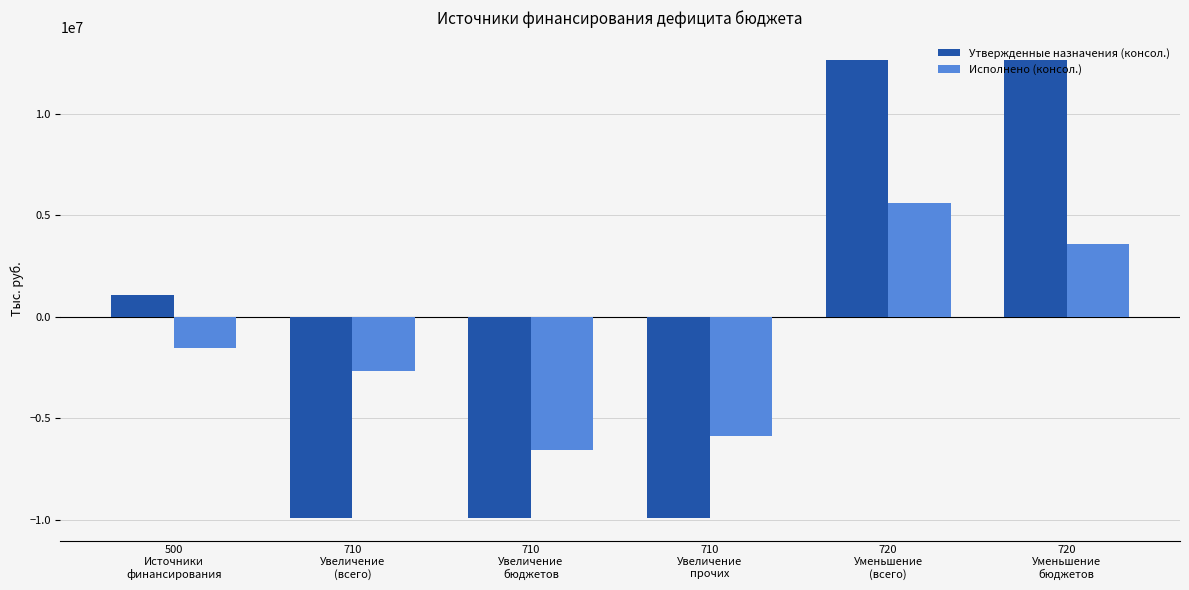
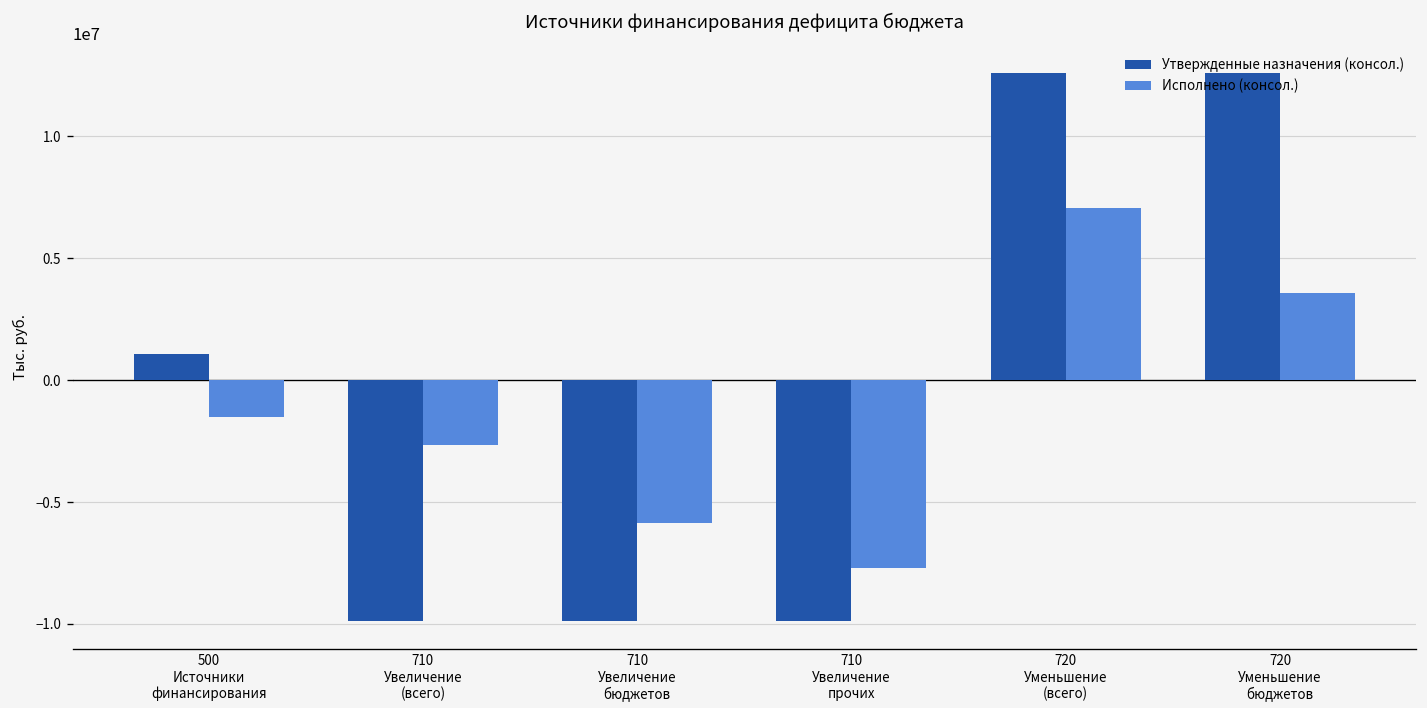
Исполнено (консол.), 710 Увеличение бюджетов: -6600000 -> -5900000
Исполнено (консол.), 710 Увеличение прочих: -5900000 -> -7700000
Исполнено (консол.), 720 Уменьшение (всего): 5600000 -> 7100000
